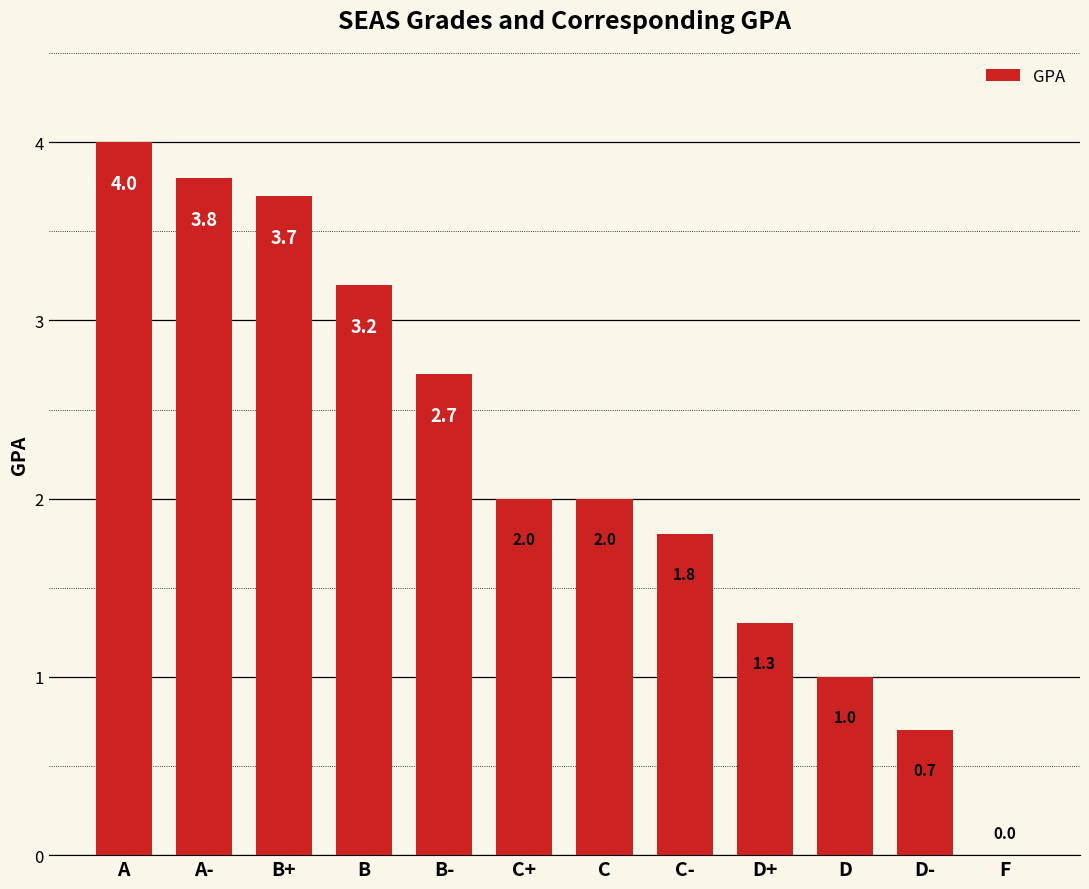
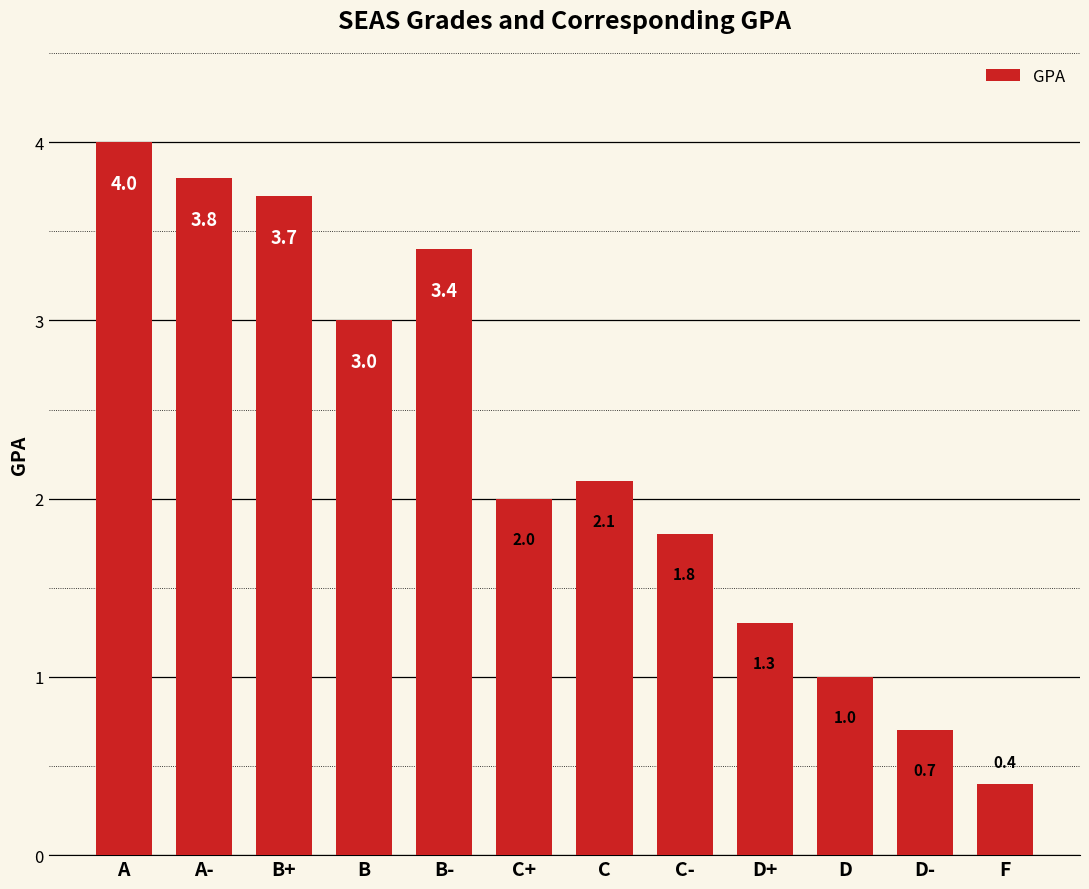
B: 3.2 -> 3.0
B-: 2.7 -> 3.4
C: 2.0 -> 2.1
F: 0.0 -> 0.4
